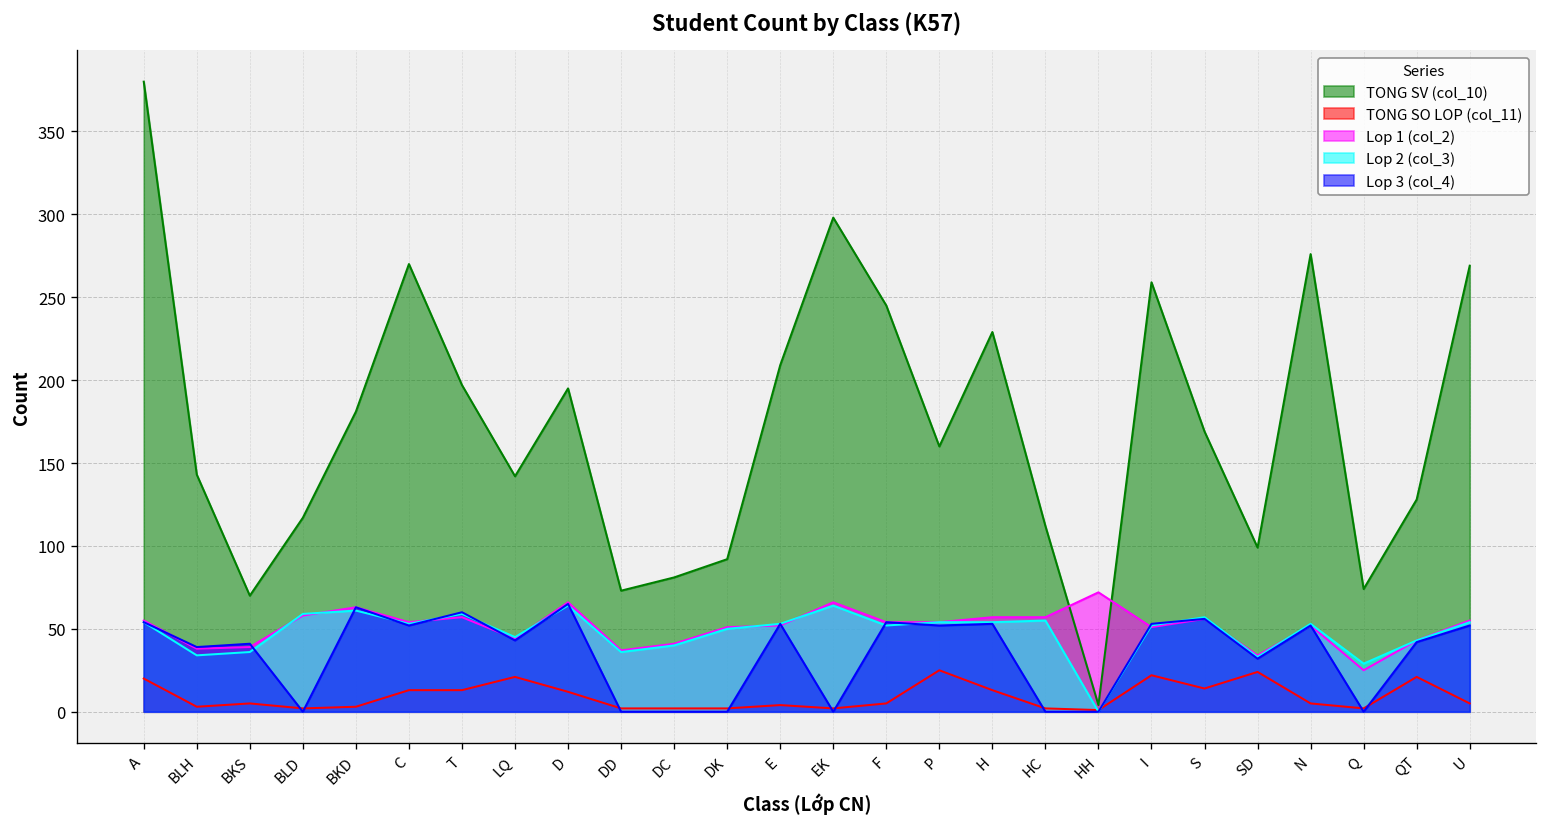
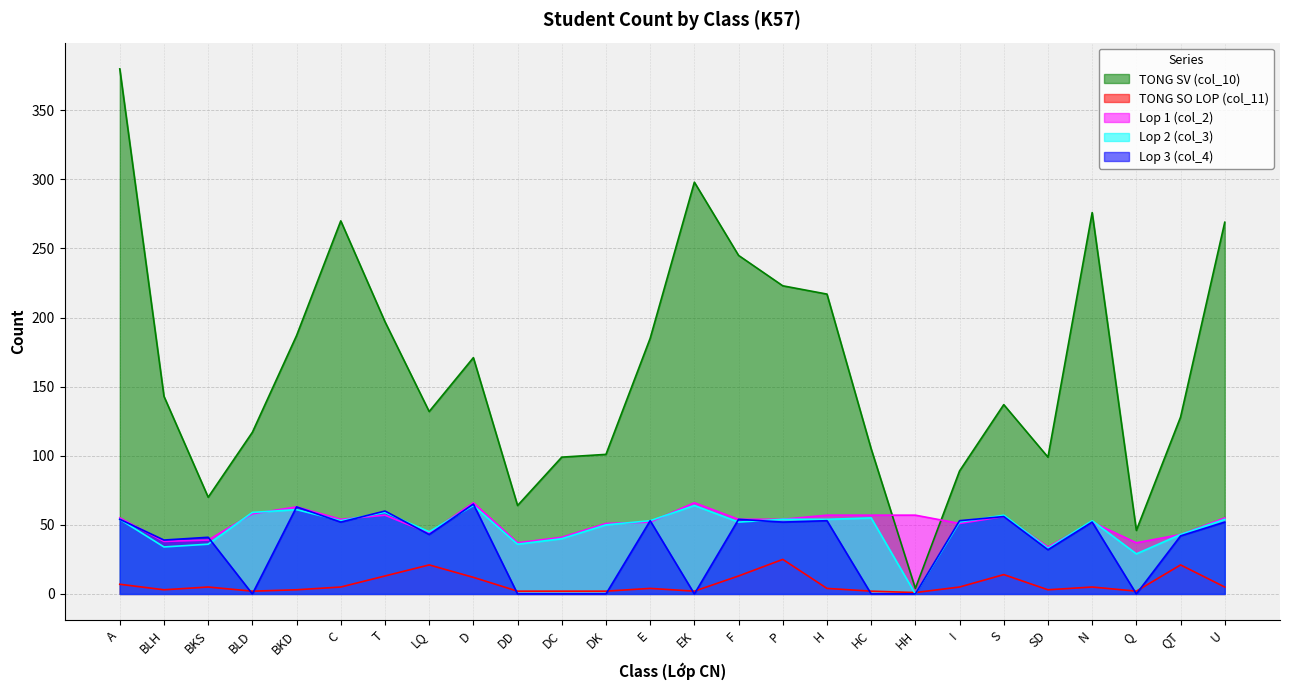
TONG SO LOP (col_11), A: 20 -> 7
TONG SV (col_10), BKD: 181 -> 187
TONG SO LOP (col_11), C: 13 -> 5
TONG SV (col_10), LQ: 142 -> 132
TONG SV (col_10), D: 195 -> 171
TONG SV (col_10), DD: 73 -> 64
TONG SV (col_10), DC: 81 -> 99
TONG SV (col_10), DK: 92 -> 101
TONG SV (col_10), E: 209 -> 185
TONG SO LOP (col_11), F: 5 -> 13
TONG SV (col_10), P: 160 -> 223
TONG SV (col_10), H: 229 -> 217
TONG SO LOP (col_11), H: 13 -> 4
TONG SV (col_10), HC: 112 -> 105
Lop 1 (col_2), HH: 72 -> 57
TONG SV (col_10), I: 259 -> 89
TONG SO LOP (col_11), I: 22 -> 5
TONG SV (col_10), S: 169 -> 137
TONG SO LOP (col_11), SD: 24 -> 3
TONG SV (col_10), Q: 74 -> 46
Lop 1 (col_2), Q: 25 -> 37
